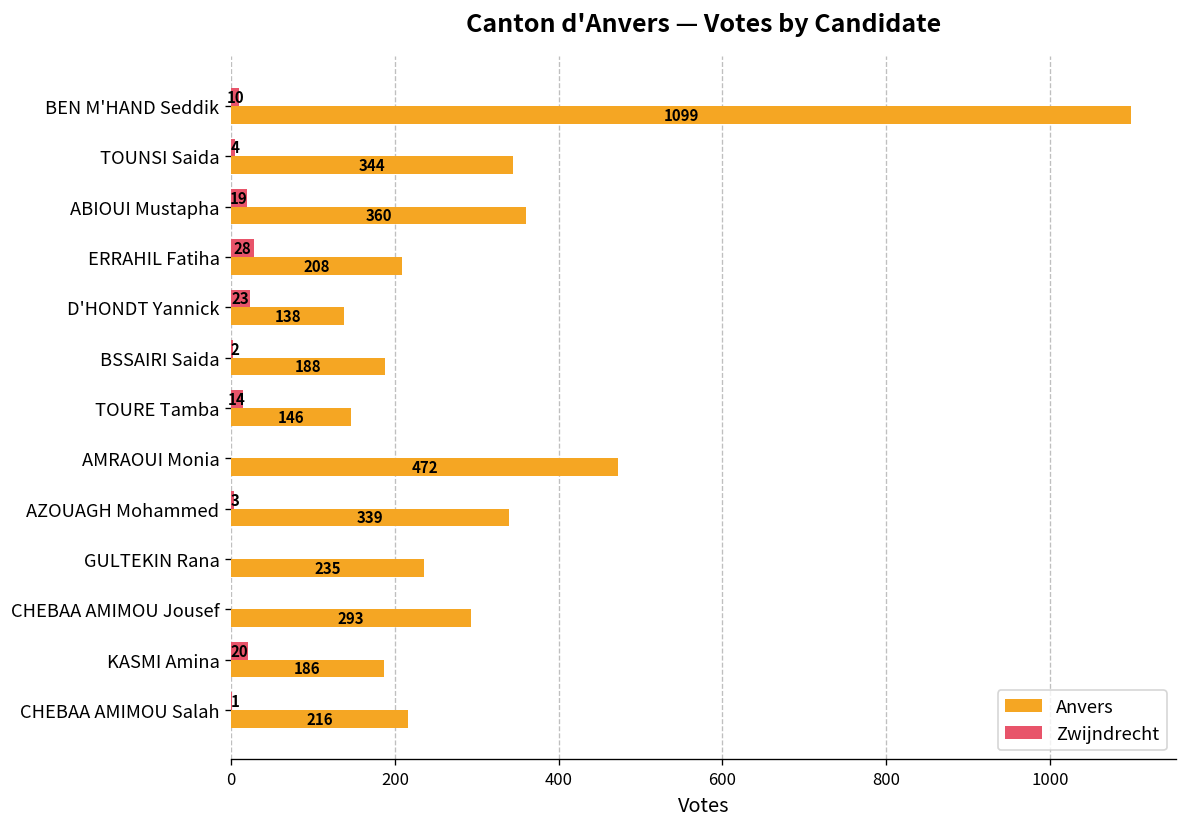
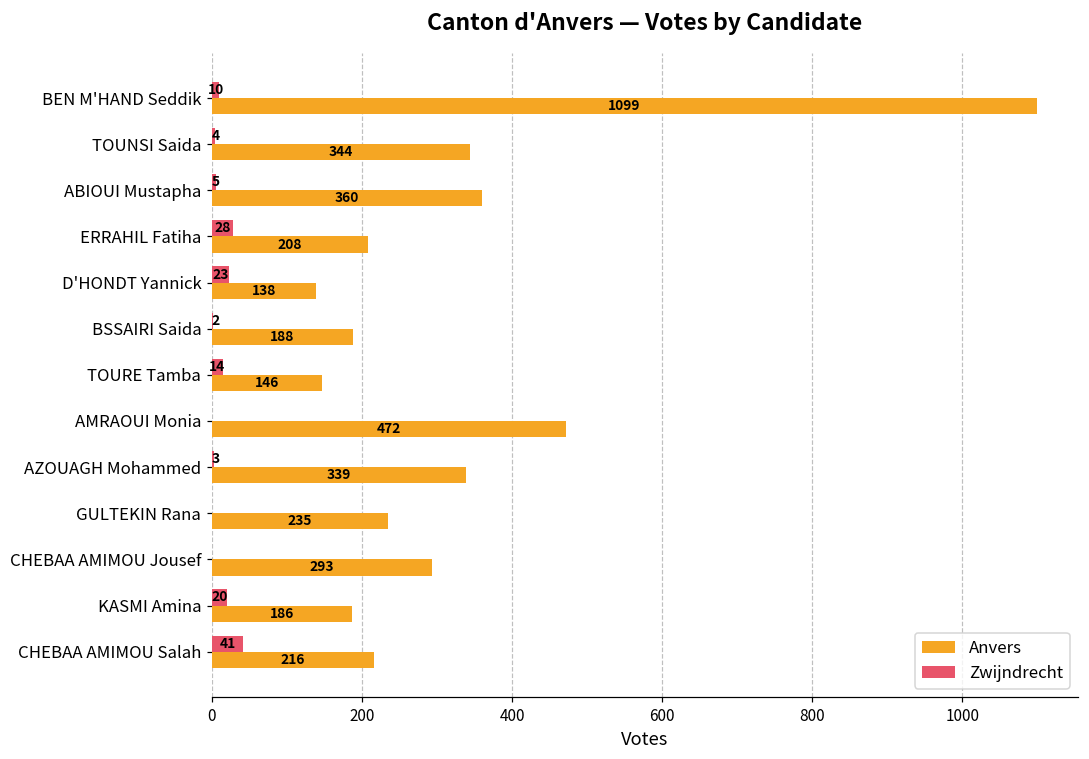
Zwijndrecht, ABIOUI Mustapha: 19 -> 5
Zwijndrecht, CHEBAA AMIMOU Salah: 1 -> 41
